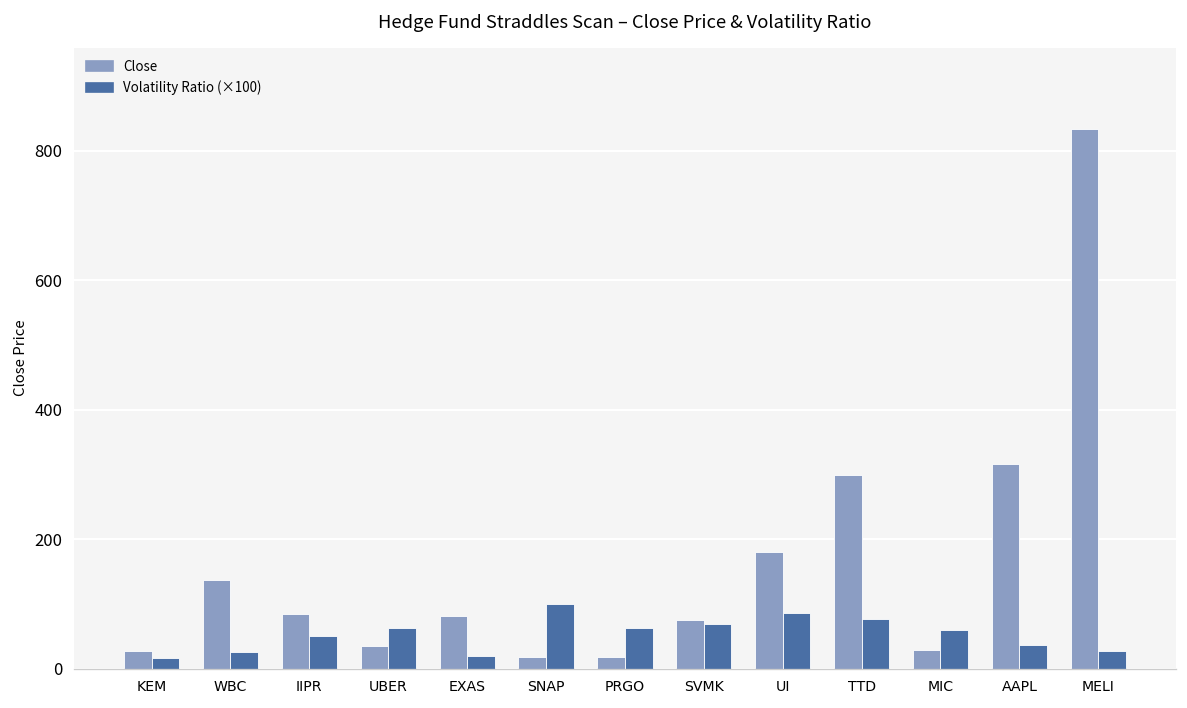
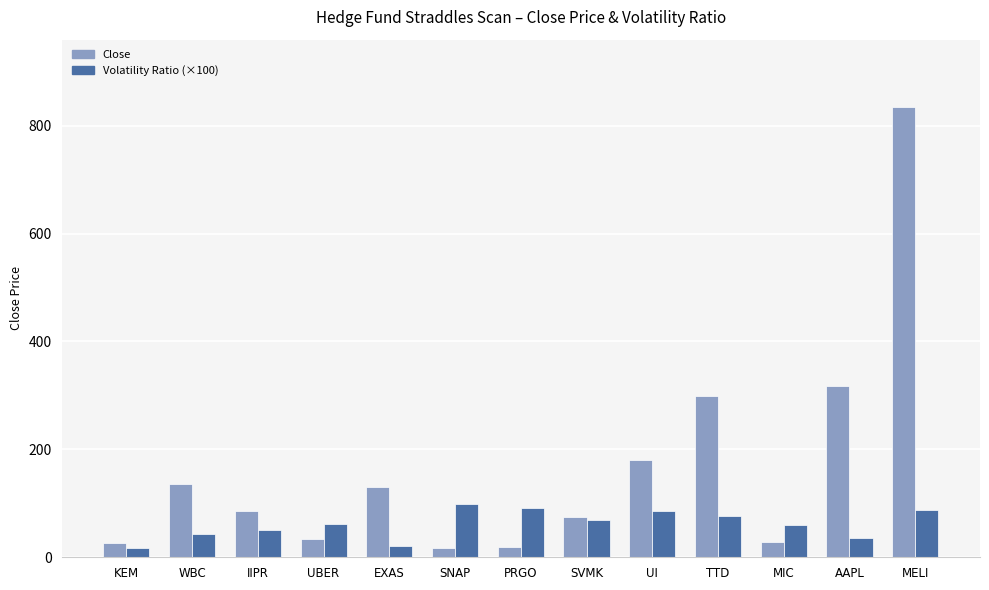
Volatility Ratio (×100), WBC: 30 -> 40
Close, EXAS: 80 -> 130
Volatility Ratio (×100), PRGO: 60 -> 90
Volatility Ratio (×100), MELI: 30 -> 90
